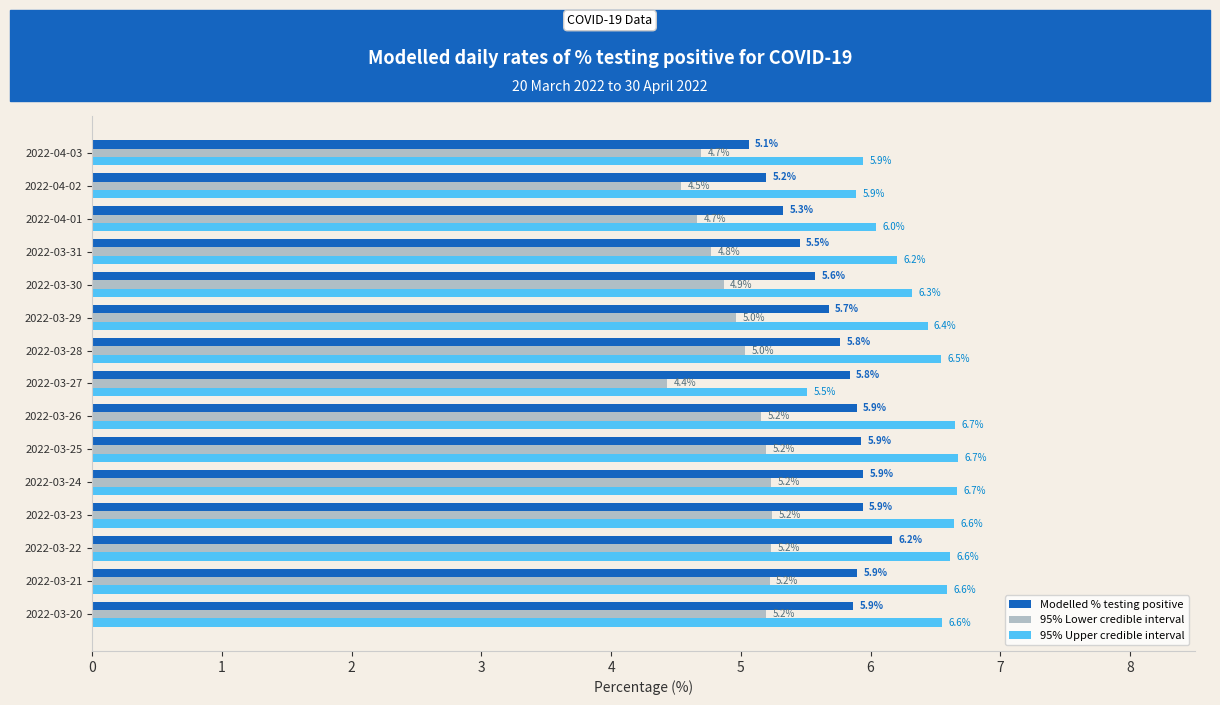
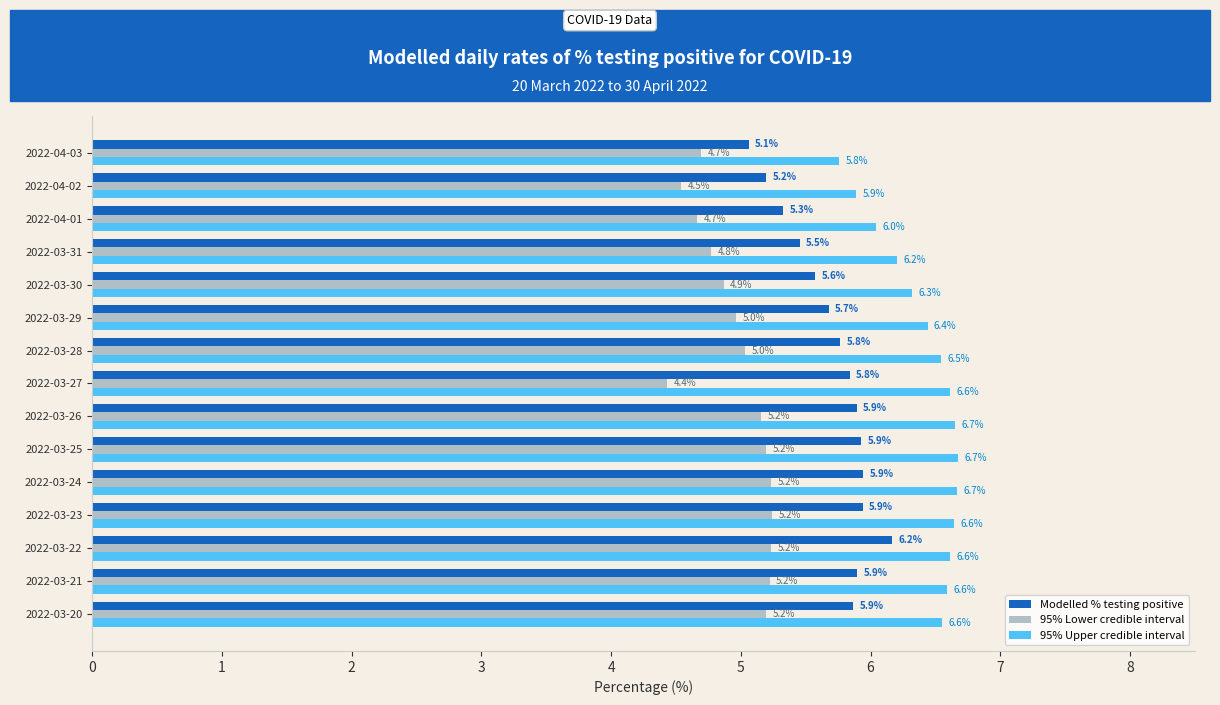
95% Upper credible interval, 2022-04-03: 5.9% -> 5.8%
95% Upper credible interval, 2022-03-27: 5.5% -> 6.6%
